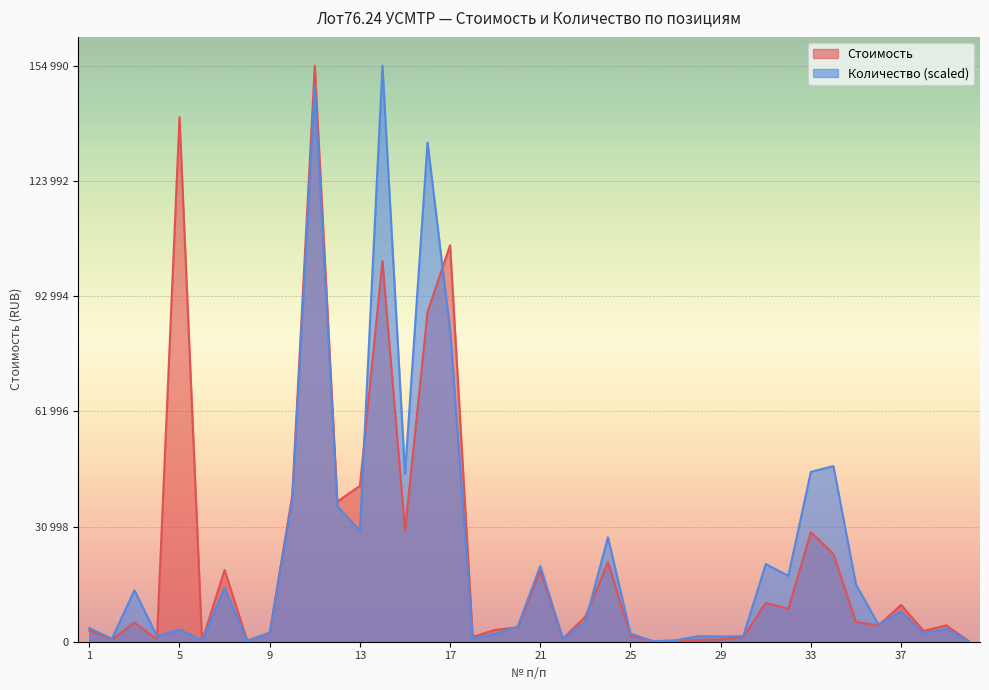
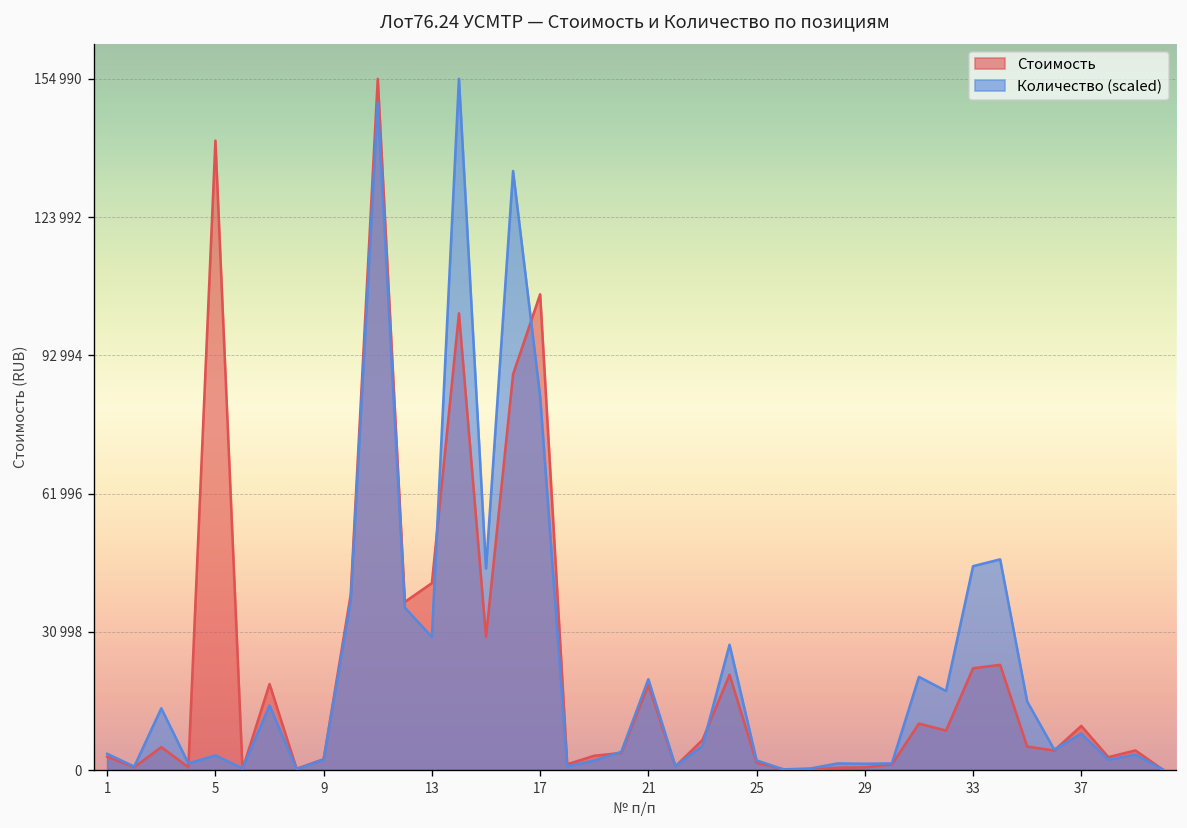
Стоимость, 33: 29000 -> 23000
